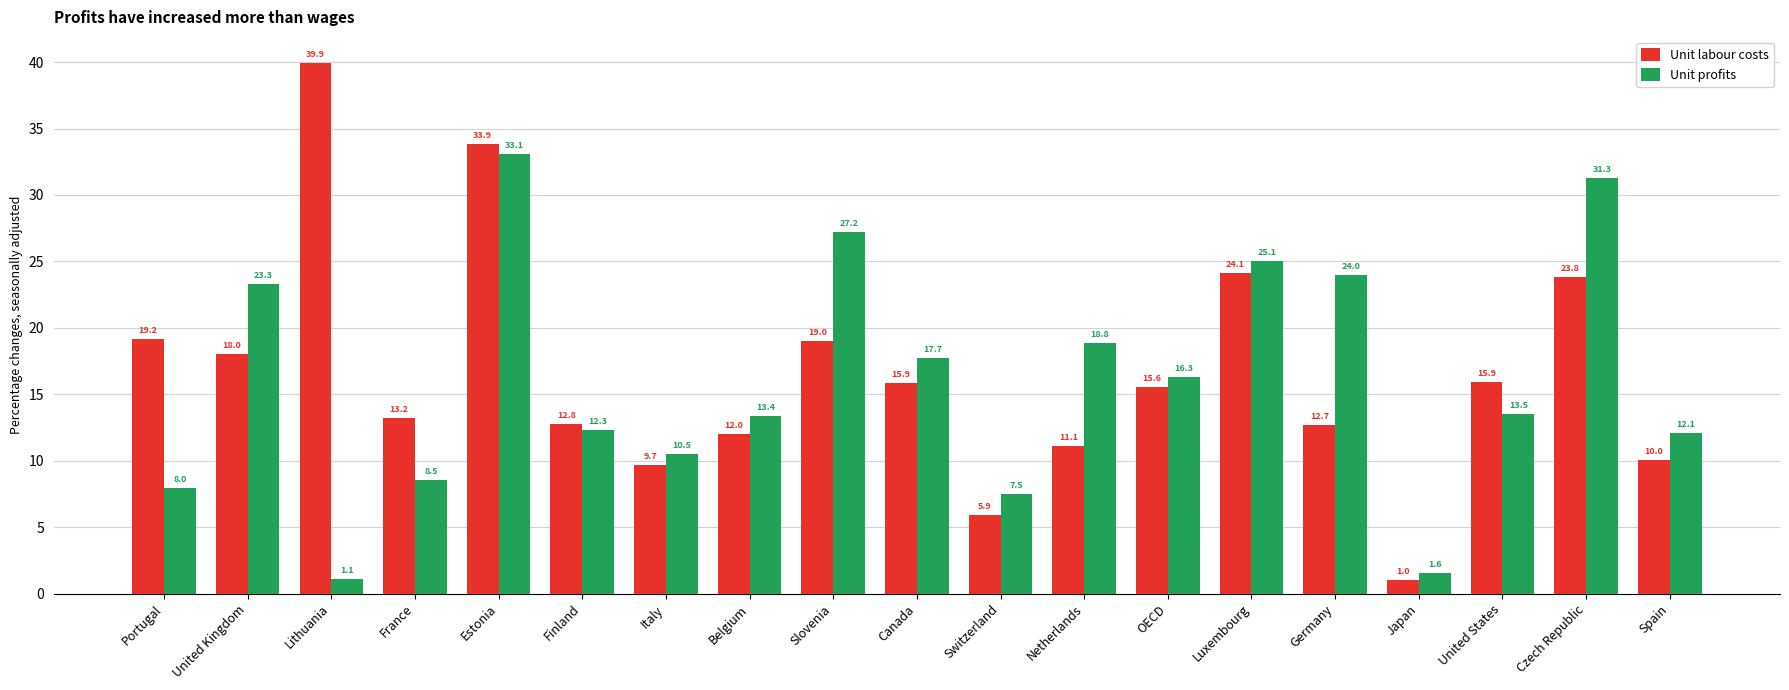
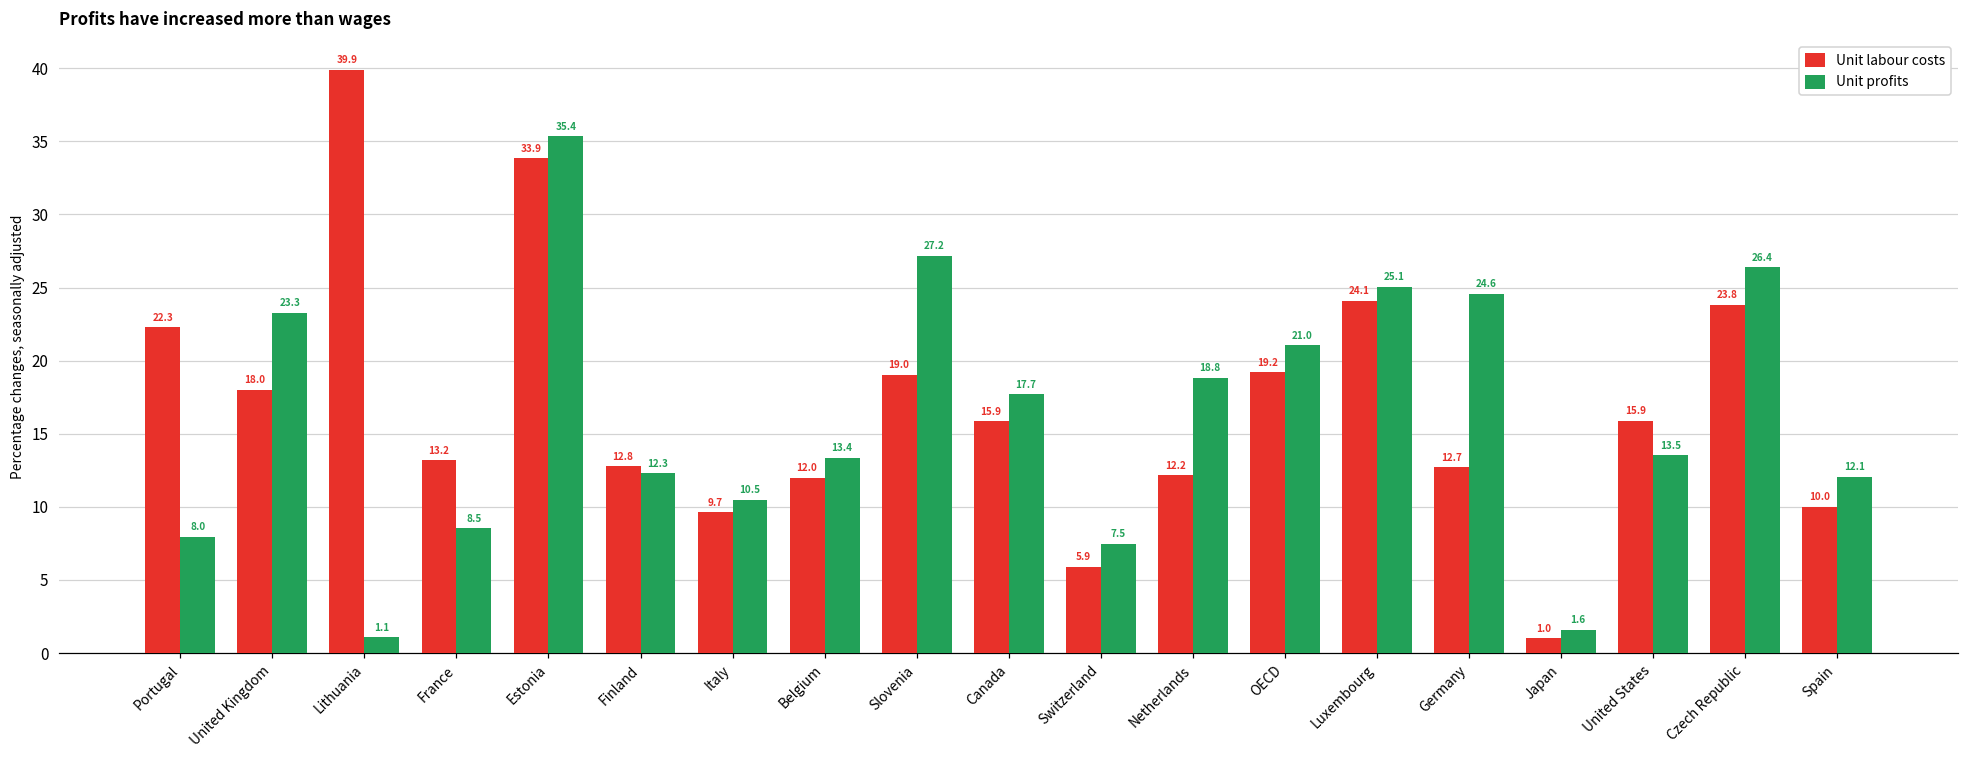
Unit labour costs, Portugal: 19.2 -> 22.3
Unit profits, Estonia: 33.1 -> 35.4
Unit labour costs, Netherlands: 11.1 -> 12.2
Unit labour costs, OECD: 15.6 -> 19.2
Unit profits, OECD: 16.3 -> 21.0
Unit profits, Germany: 24.0 -> 24.6
Unit profits, Czech Republic: 31.3 -> 26.4
